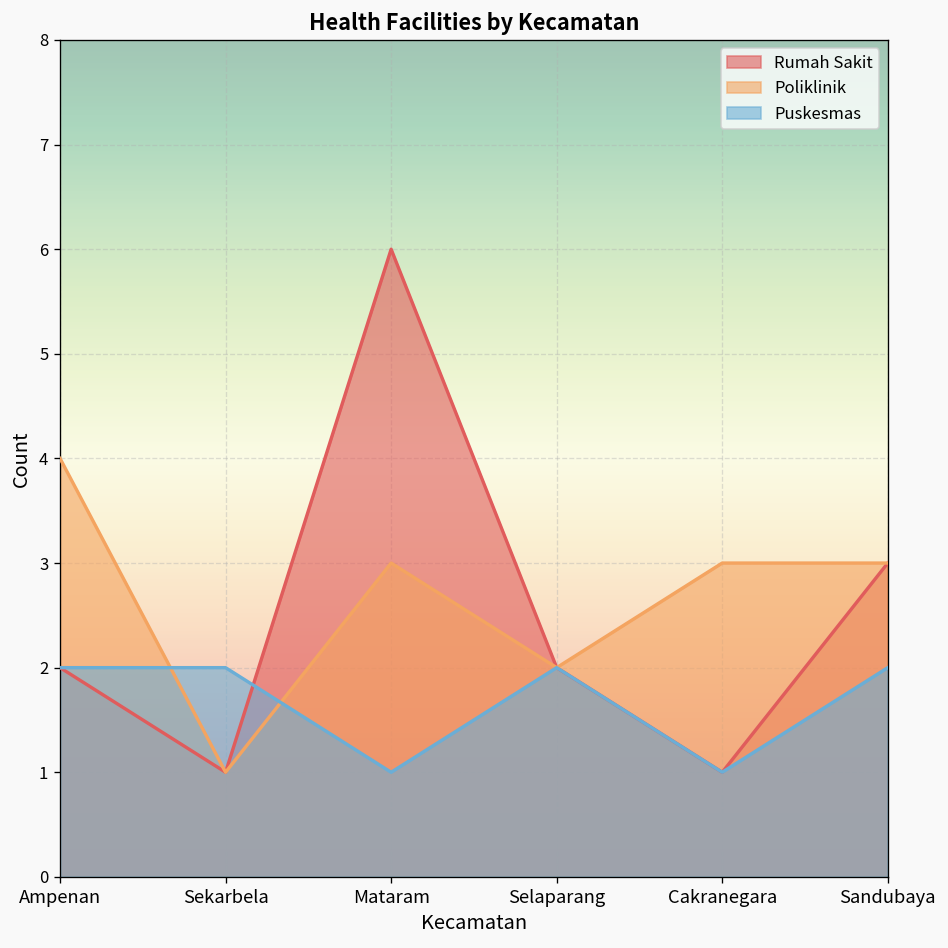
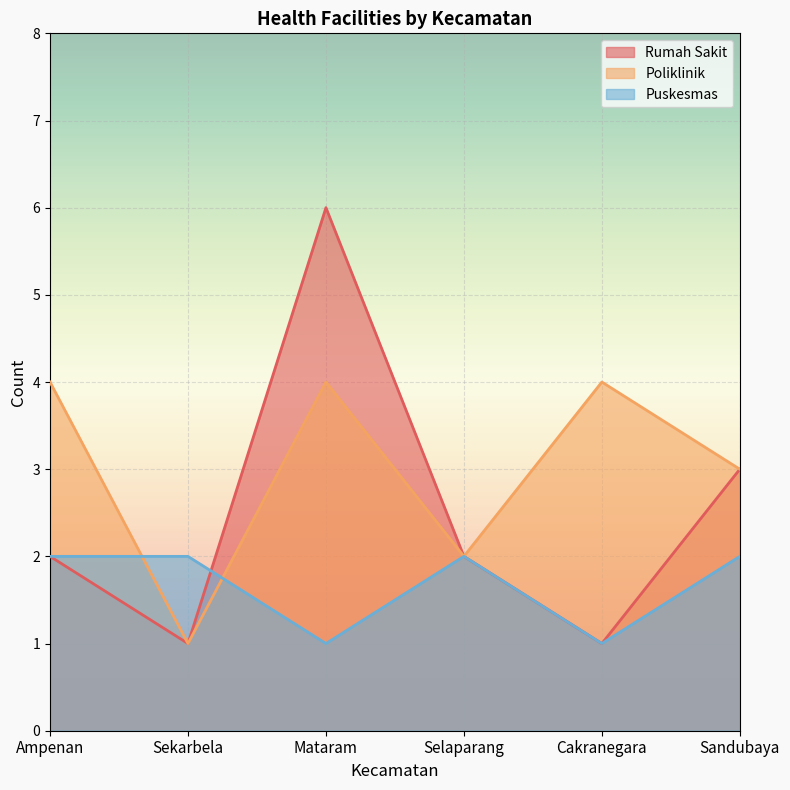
Poliklinik, Mataram: 3 -> 4
Poliklinik, Cakranegara: 3 -> 4
